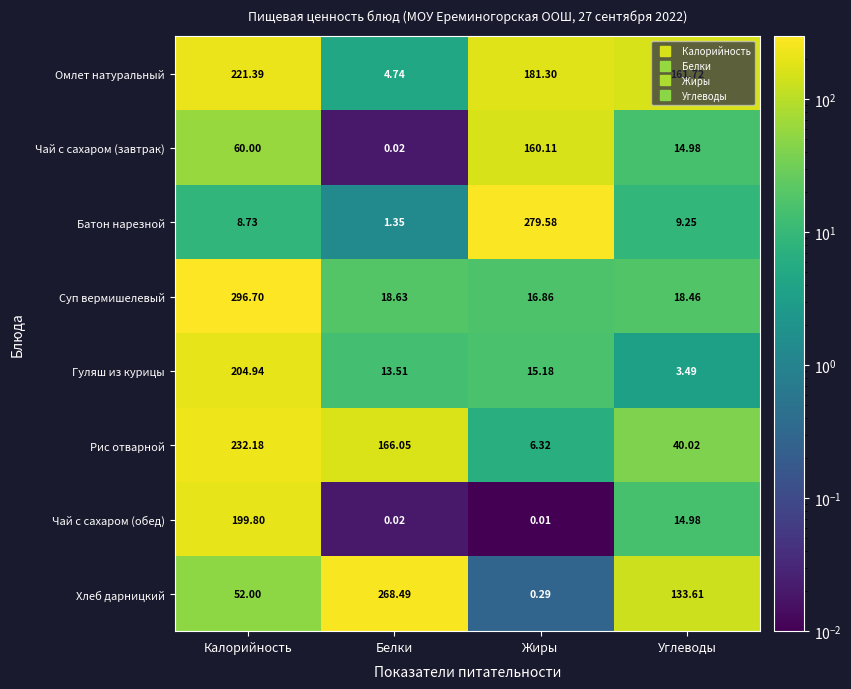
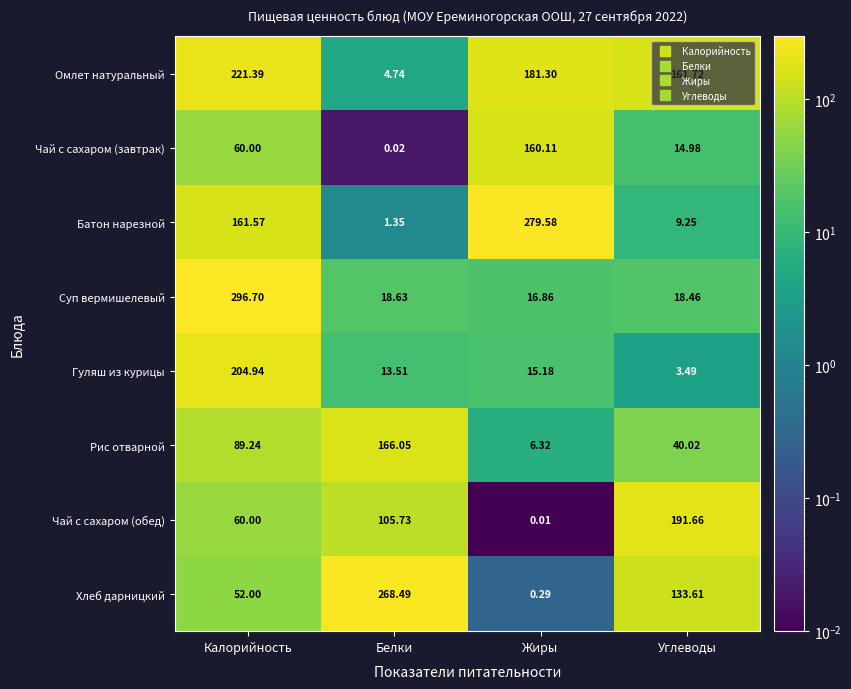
Батон нарезной, Калорийность: 8.73 -> 161.57
Рис отварной, Калорийность: 232.18 -> 89.24
Чай с сахаром (обед), Калорийность: 199.80 -> 60.00
Чай с сахаром (обед), Белки: 0.02 -> 105.73
Чай с сахаром (обед), Углеводы: 14.98 -> 191.66
